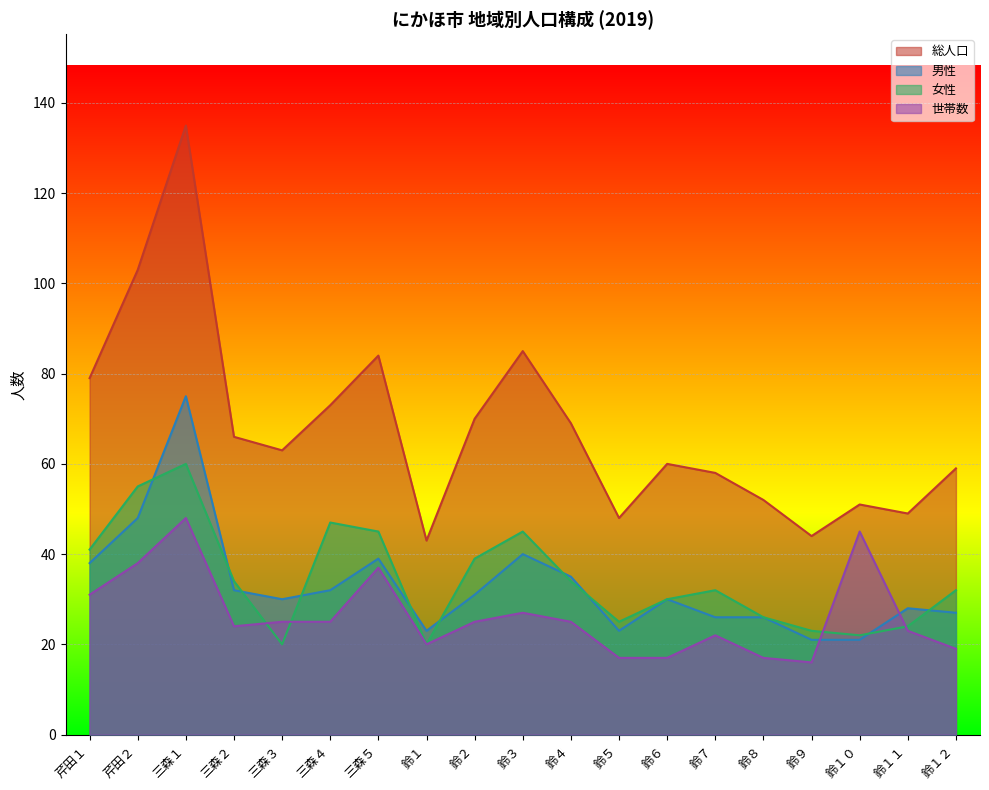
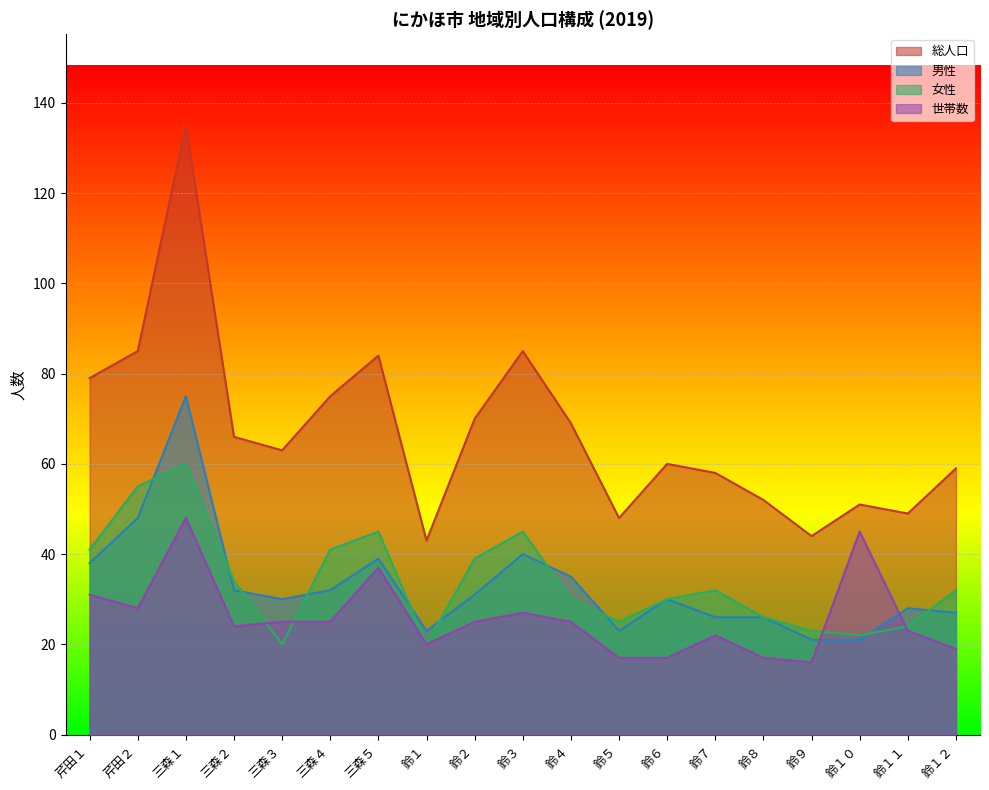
総人口, 芹田２: 103 -> 85
世帯数, 芹田２: 38 -> 28
総人口, 三森４: 73 -> 75
女性, 三森４: 47 -> 41
女性, 鈴４: 34 -> 30
